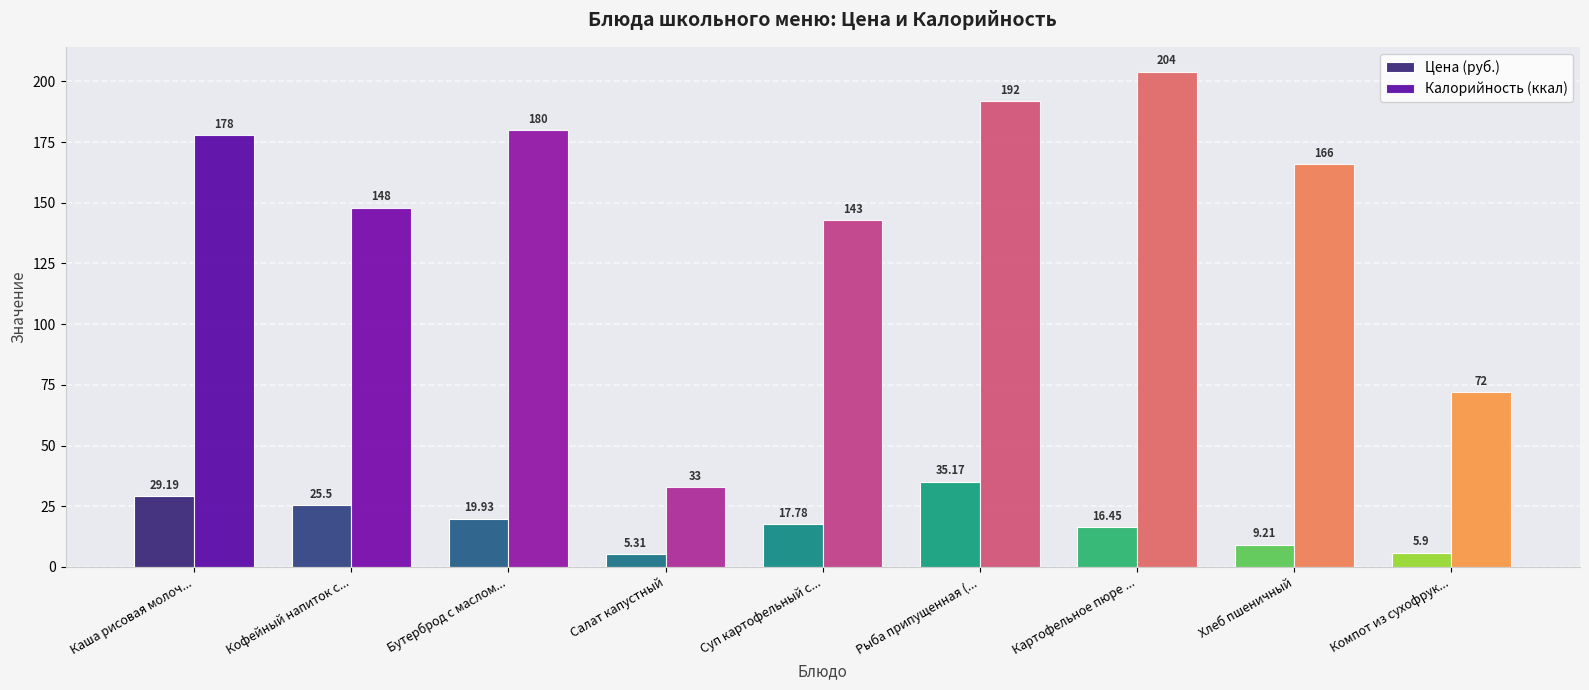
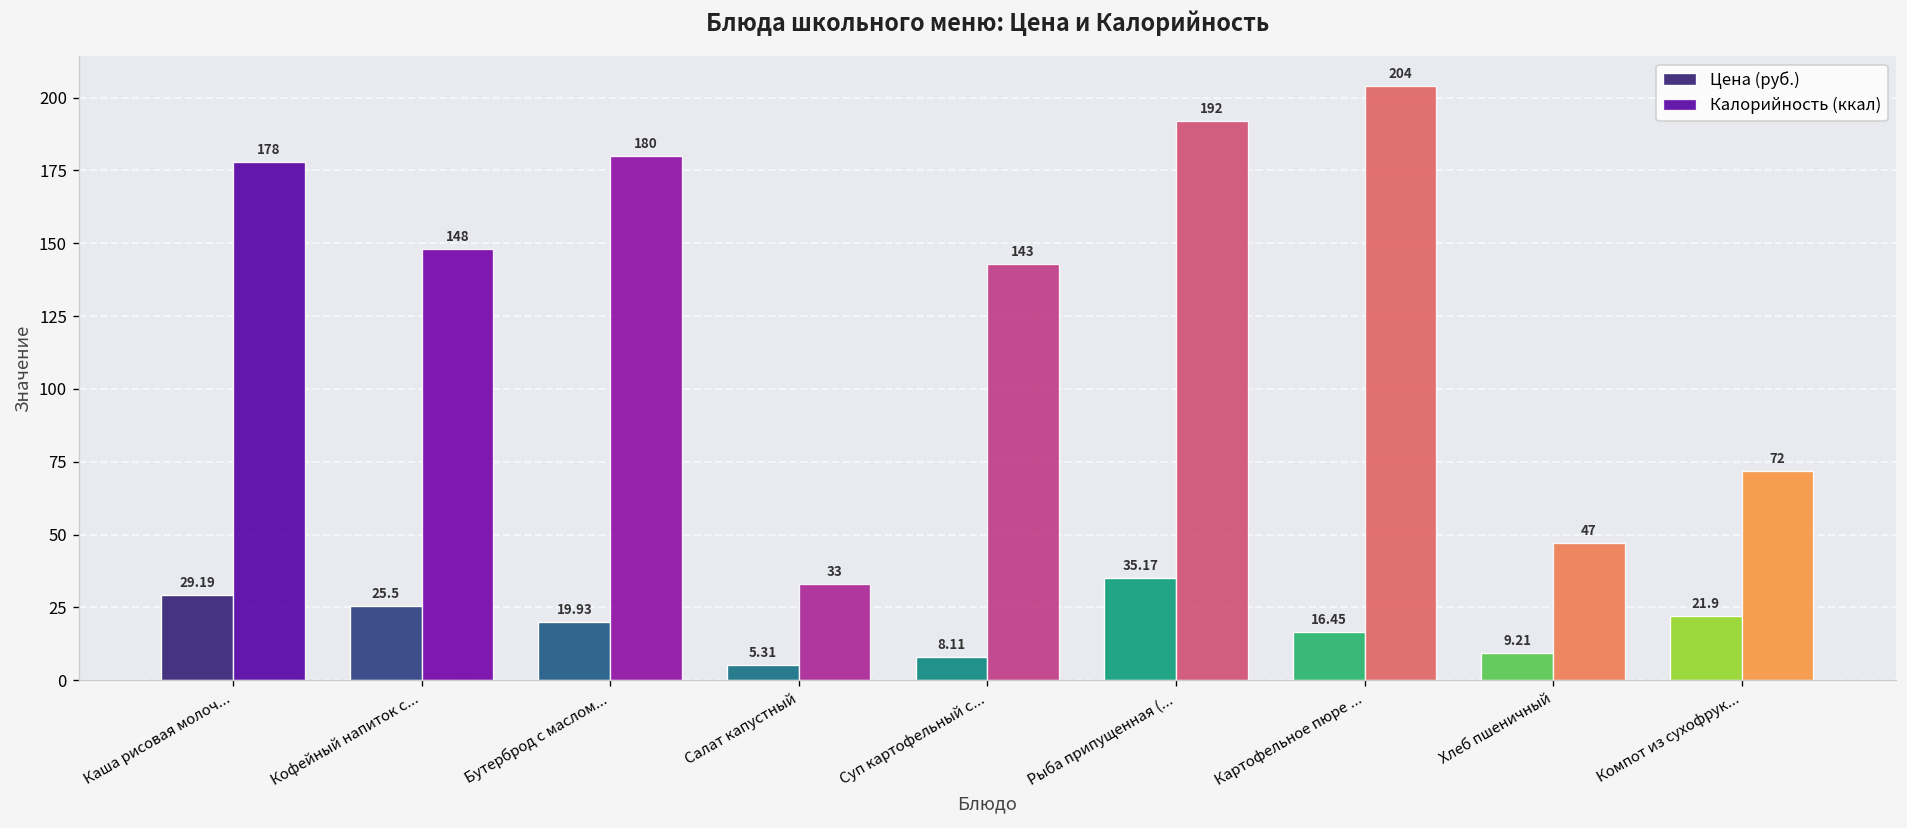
Цена (руб.), Суп картофельный с...: 17.78 -> 8.11
Калорийность (ккал), Хлеб пшеничный: 166 -> 47
Цена (руб.), Компот из сухофрук...: 5.9 -> 21.9
